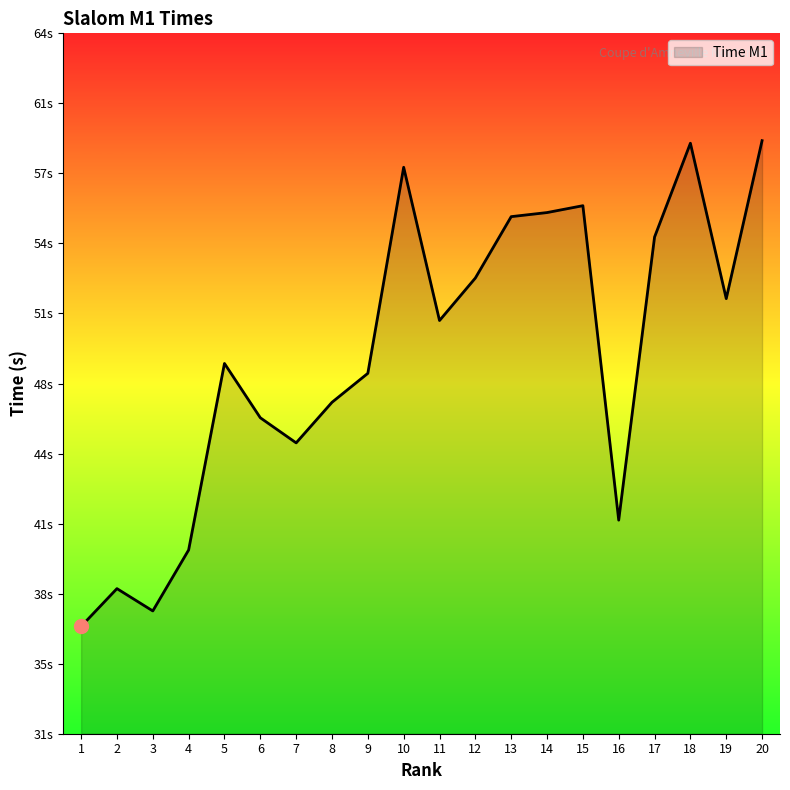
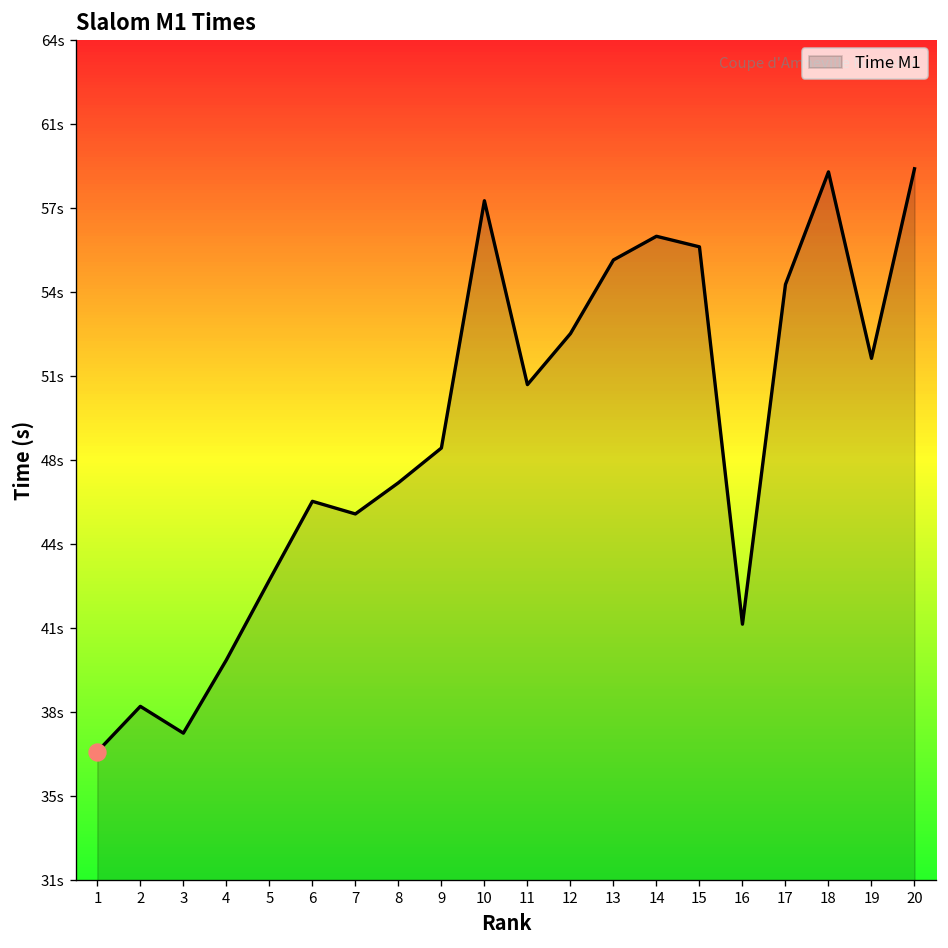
Time M1, 5: 48.6s -> 43.0s
Time M1, 7: 44.9s -> 45.6s
Time M1, 14: 55.7s -> 56.4s
